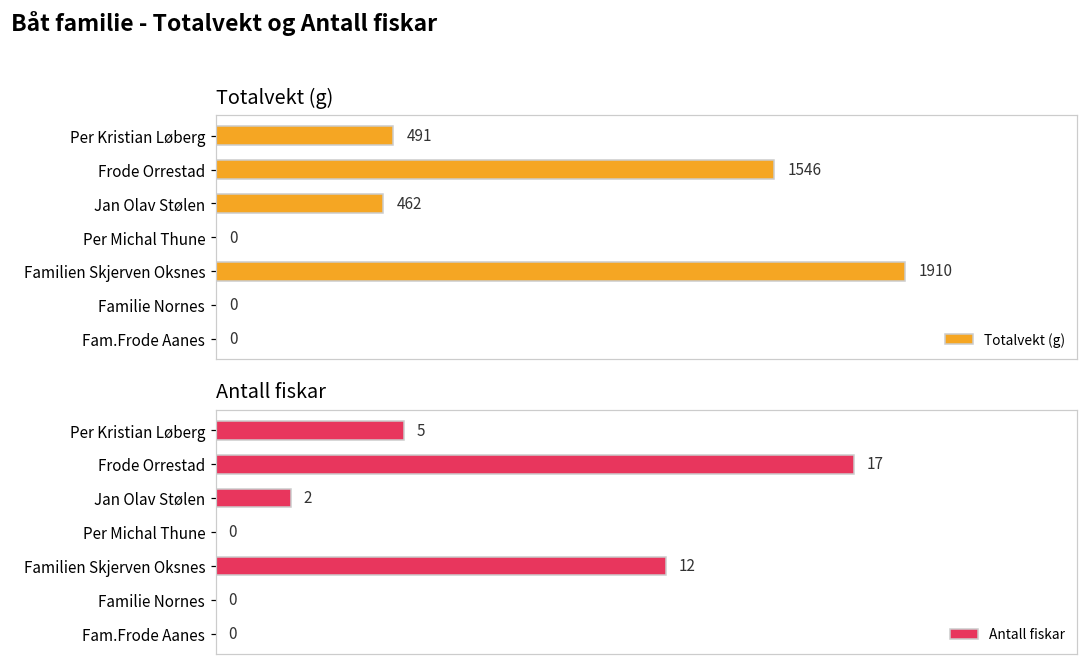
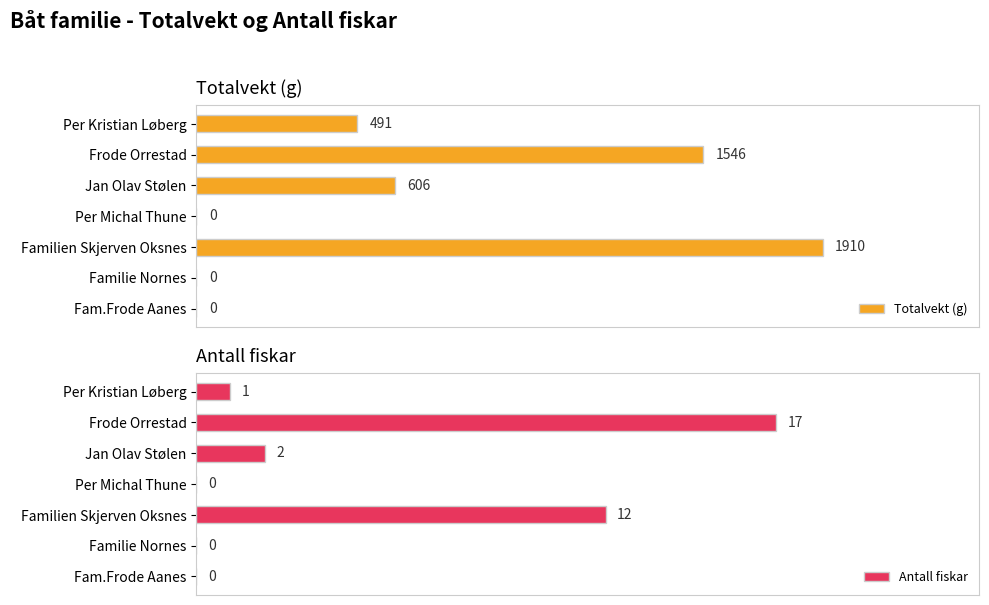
Totalvekt (g), Jan Olav Stølen: 462 -> 606
Antall fiskar, Per Kristian Løberg: 5 -> 1
